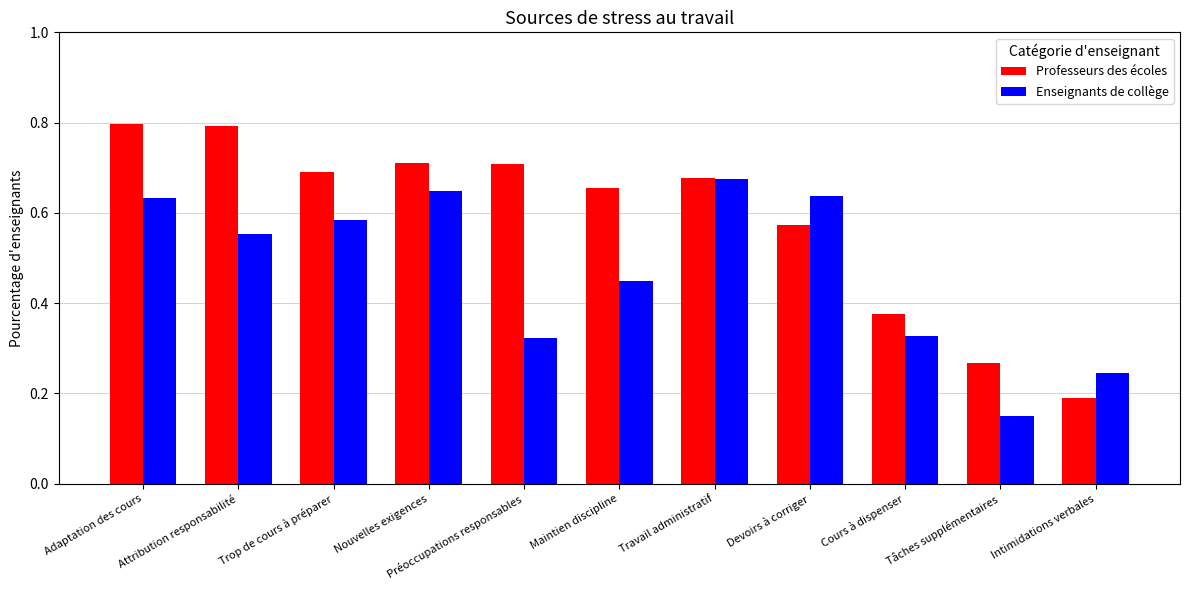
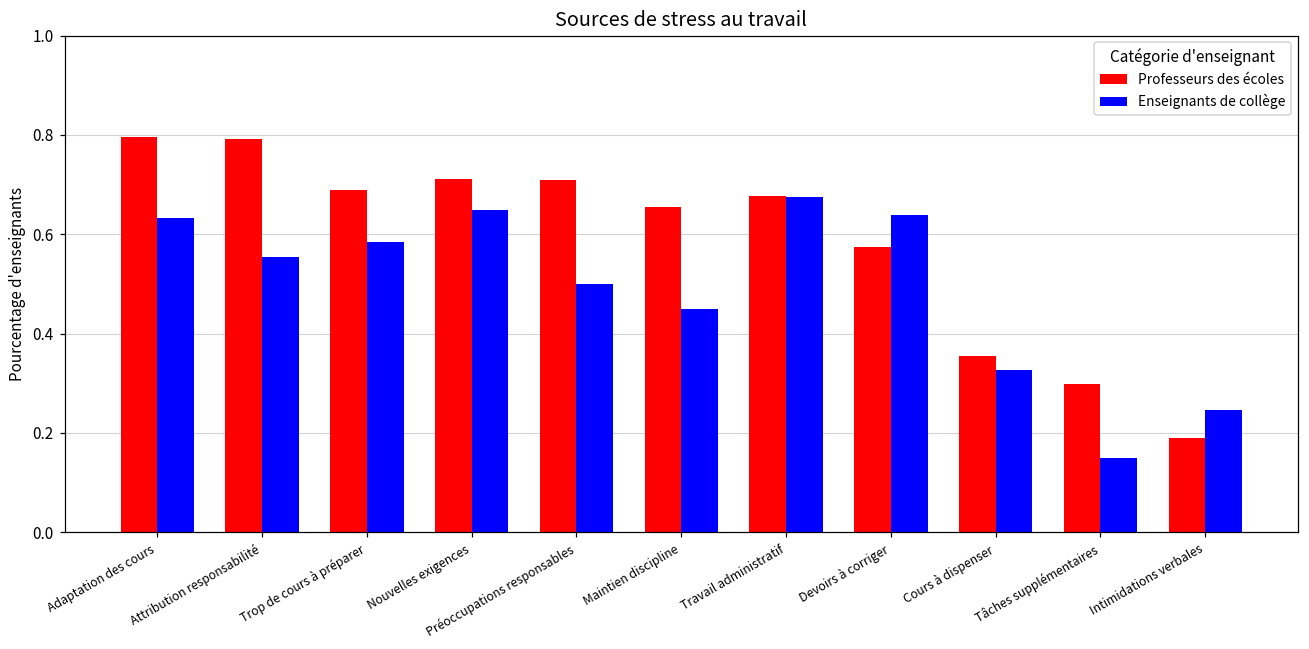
Enseignants de collège, Préoccupations responsables: 0.32 -> 0.50
Professeurs des écoles, Cours à dispenser: 0.38 -> 0.35
Professeurs des écoles, Tâches supplémentaires: 0.27 -> 0.30
